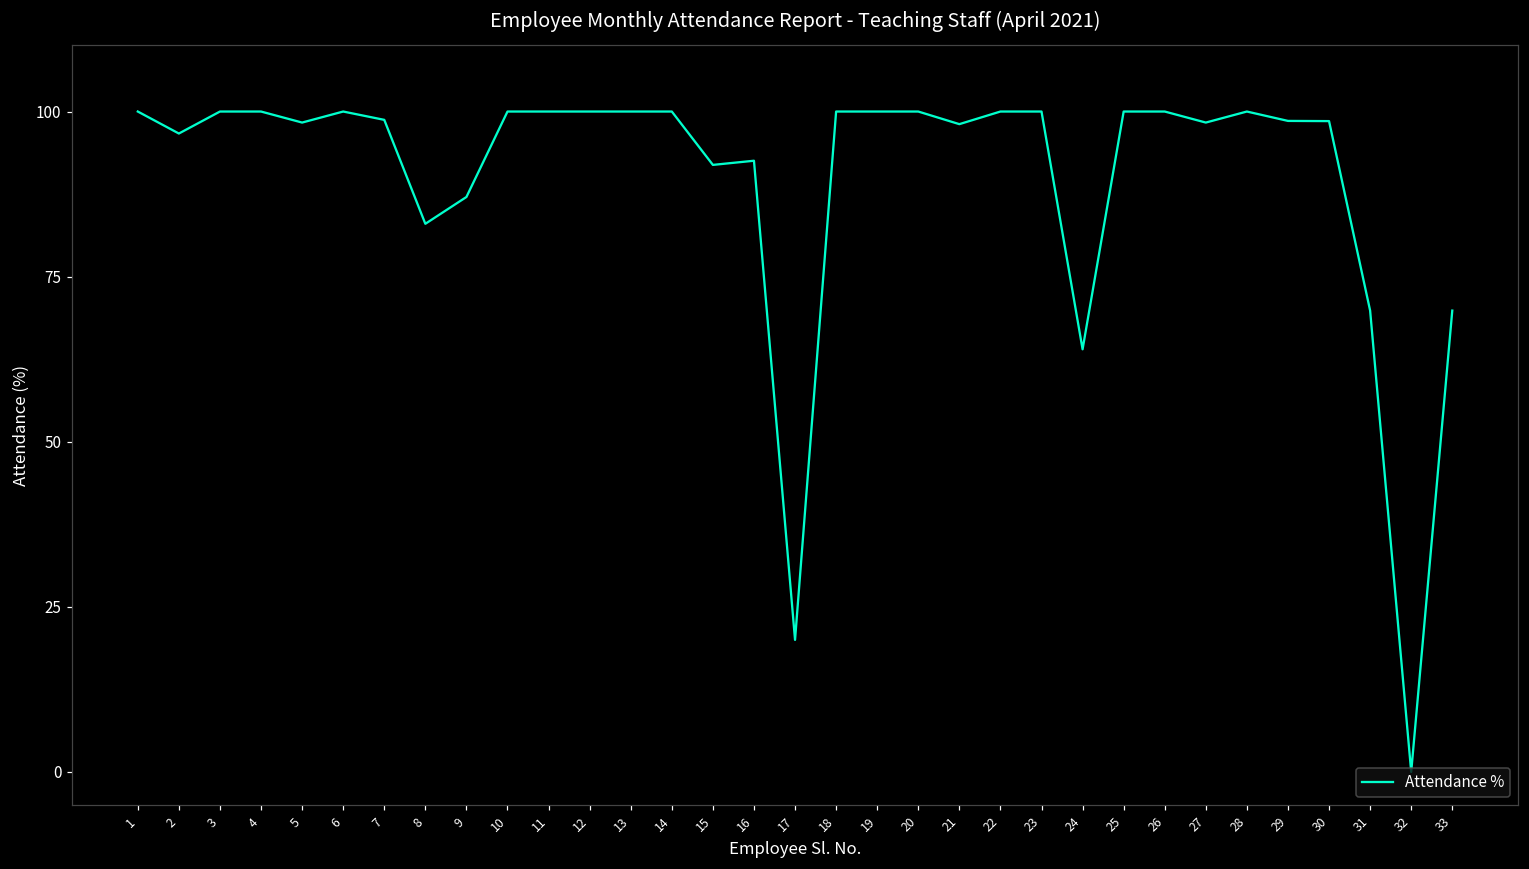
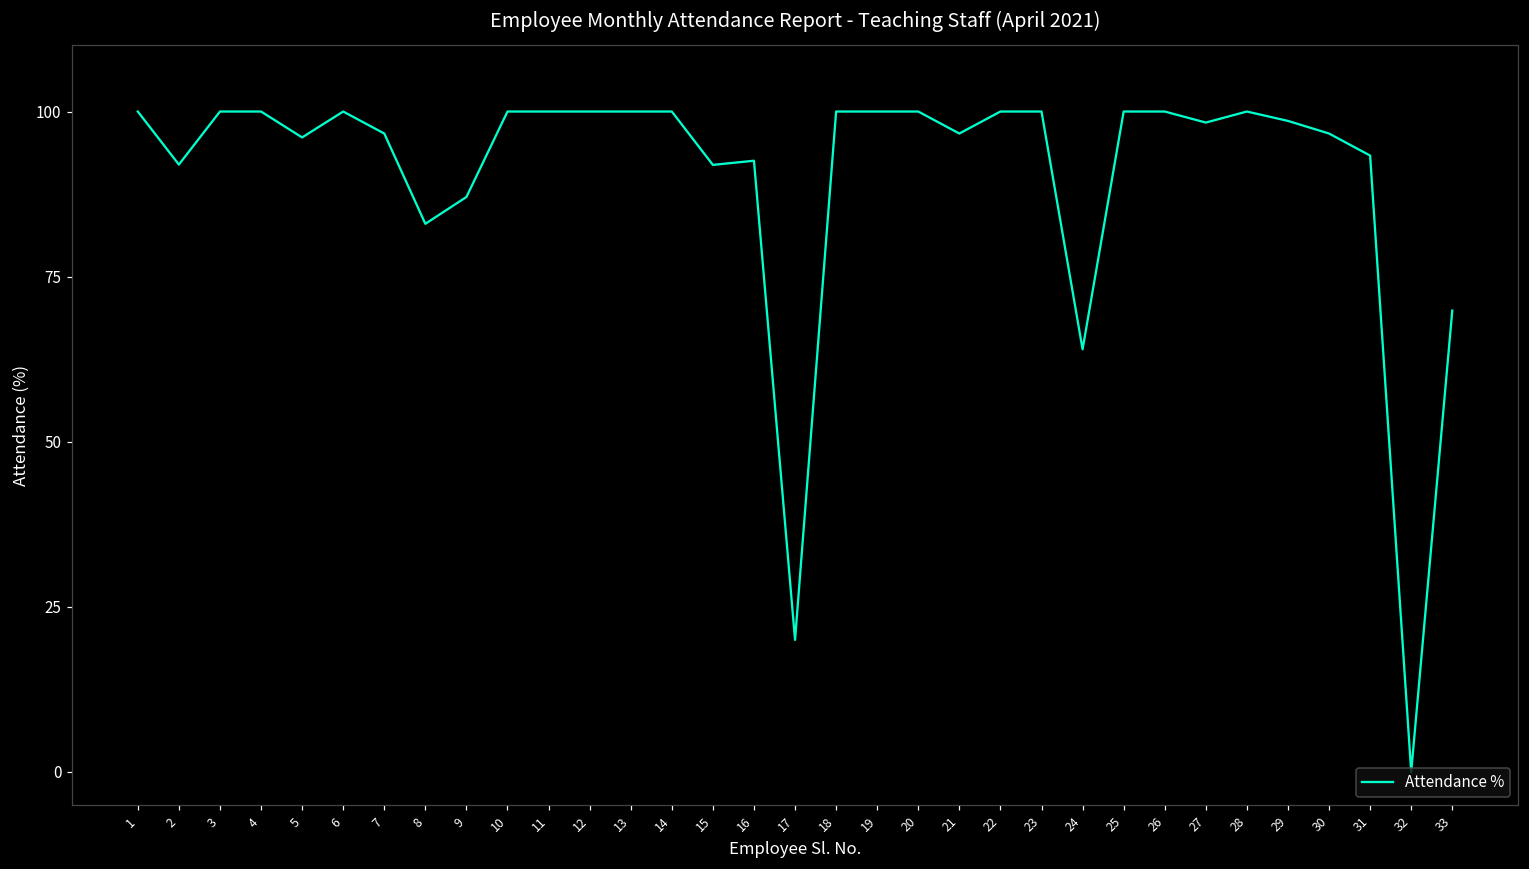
2: 97 -> 92
5: 98 -> 96
7: 99 -> 97
21: 98 -> 97
30: 99 -> 97
31: 70 -> 93
